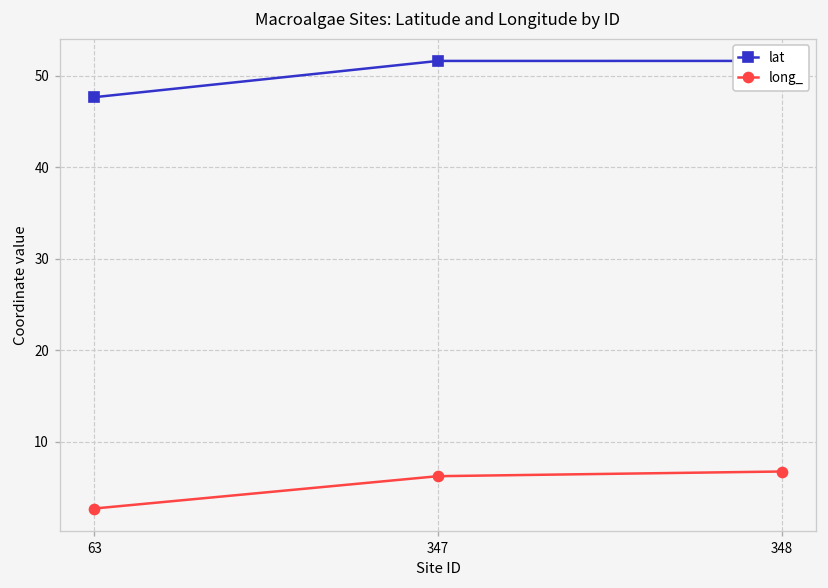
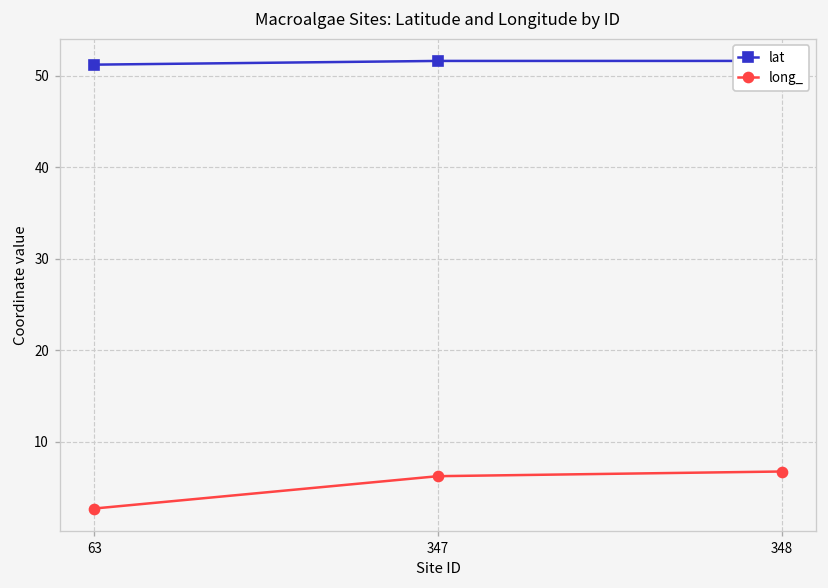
lat, 63: 48 -> 51
